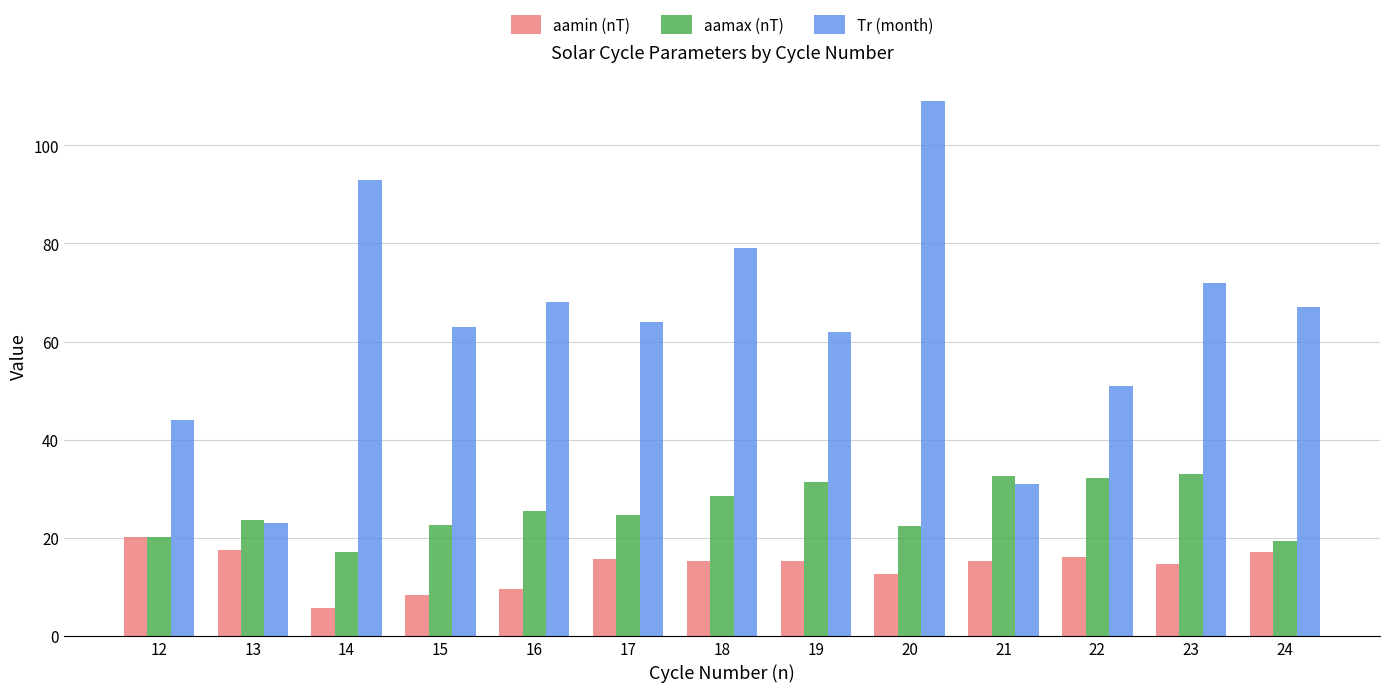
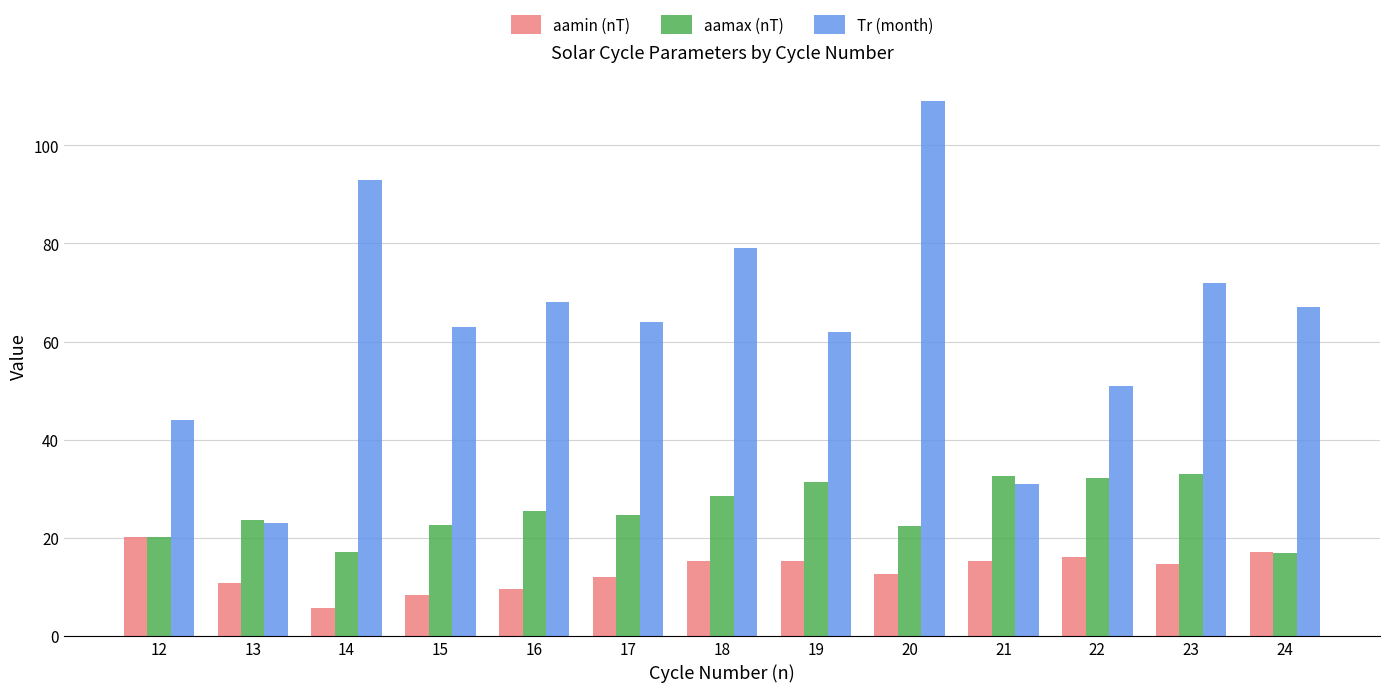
aamin (nT), 13: 18 -> 11
aamin (nT), 17: 16 -> 12
aamax (nT), 24: 19 -> 17
